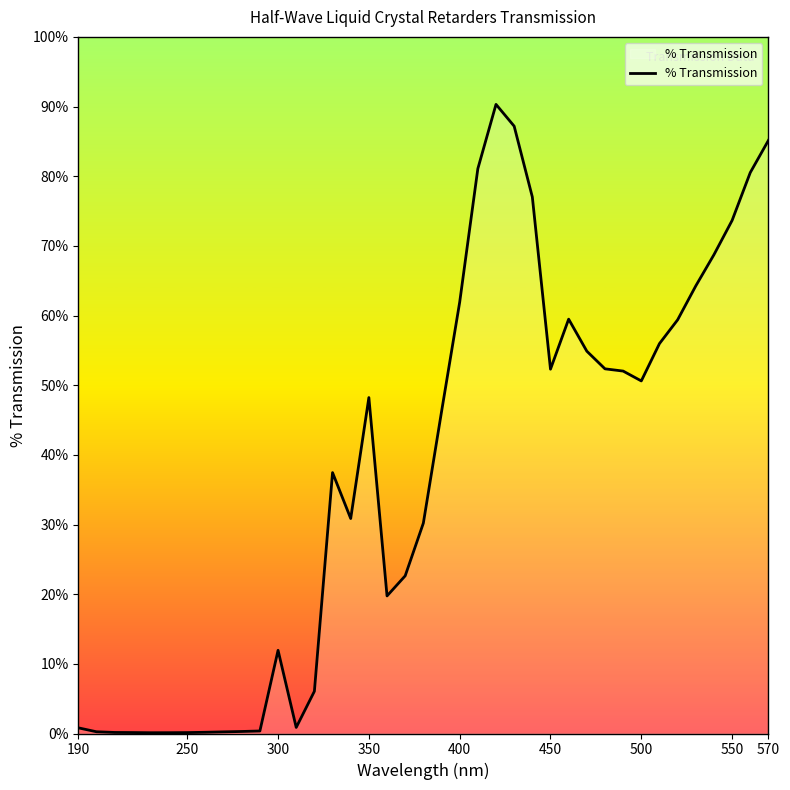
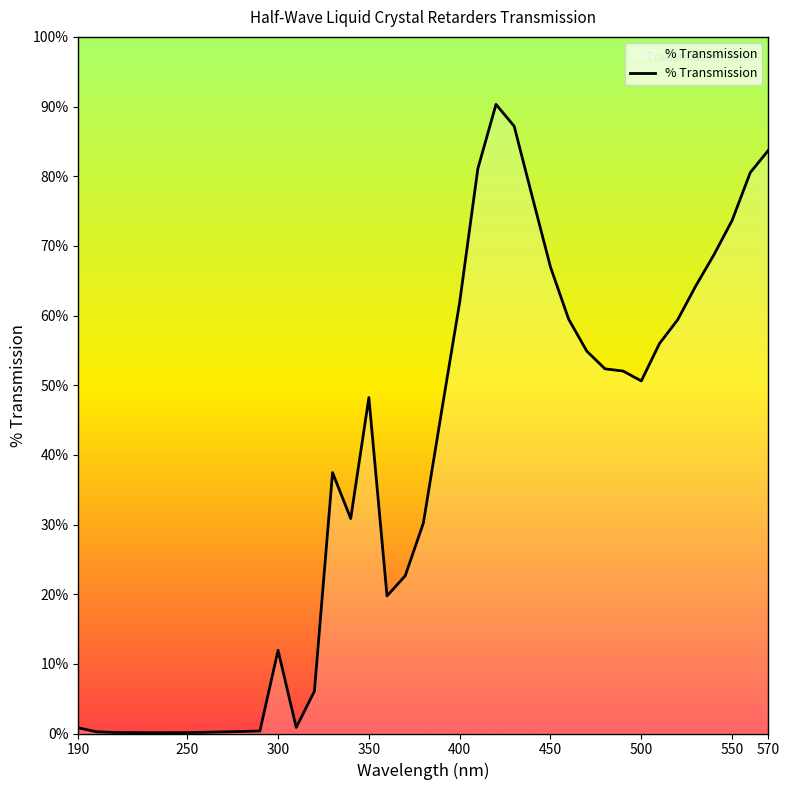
450: 52% -> 67%
570: 85% -> 84%
